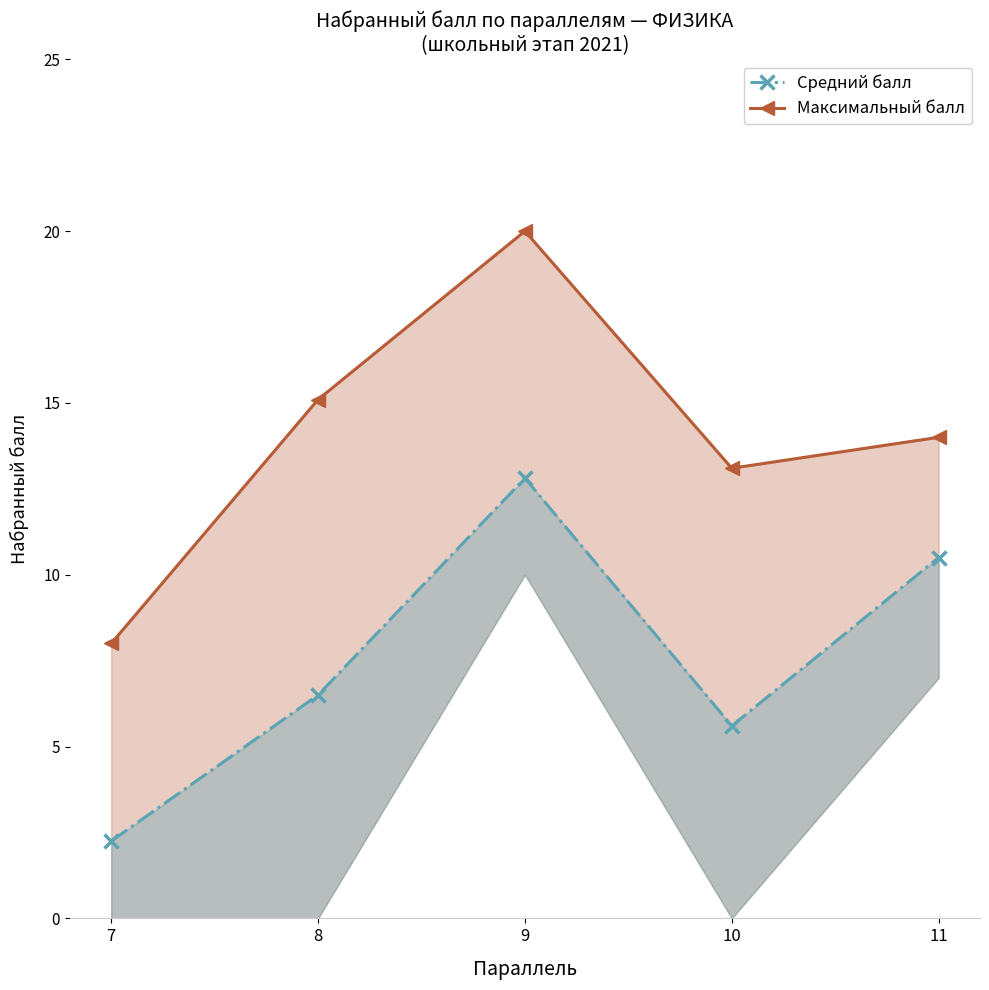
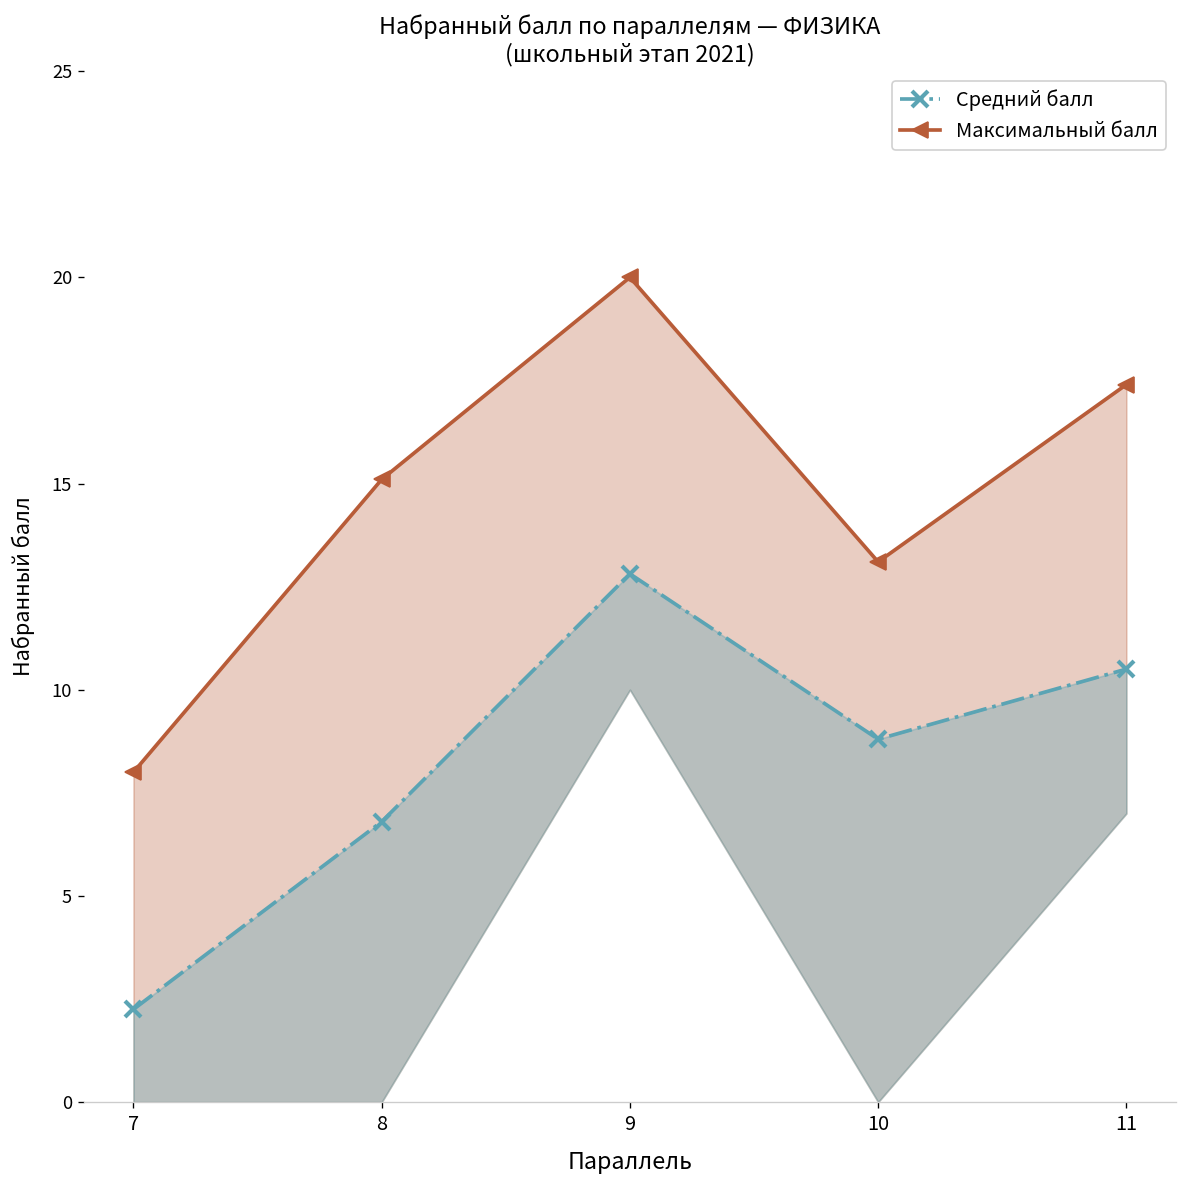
Средний балл, 8: 6.5 -> 6.8
Средний балл, 10: 5.6 -> 8.8
Максимальный балл, 11: 14.0 -> 17.4
